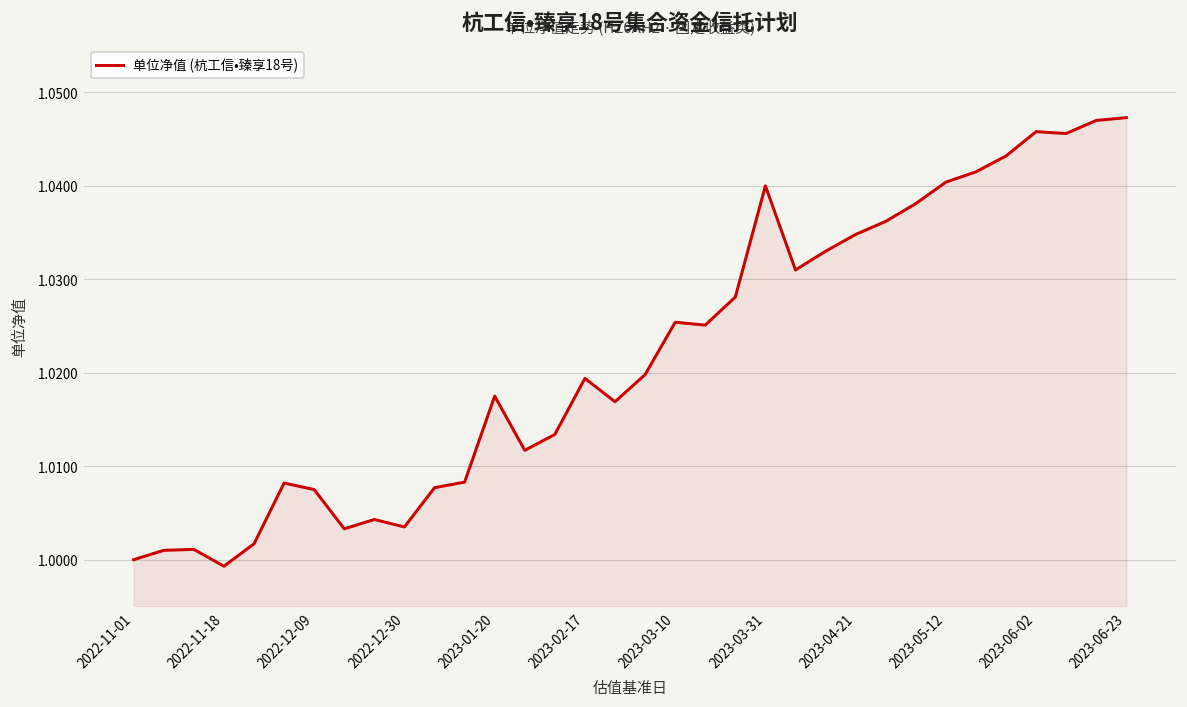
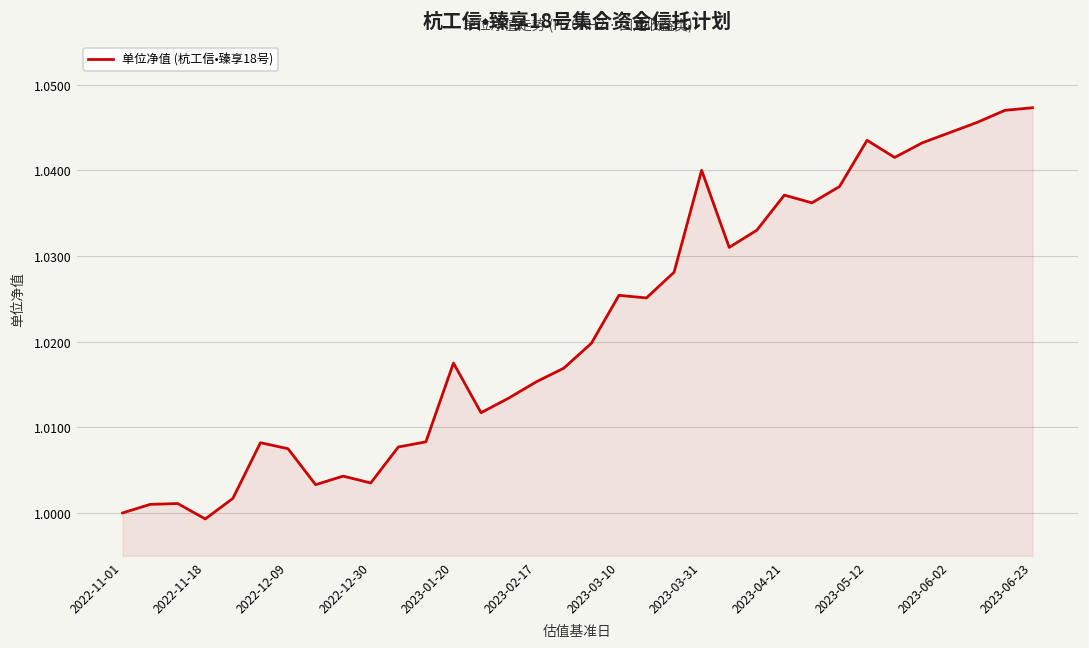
2023-02-17: 1.019 -> 1.015
2023-04-21: 1.035 -> 1.037
2023-05-12: 1.040 -> 1.044
2023-06-02: 1.046 -> 1.044
